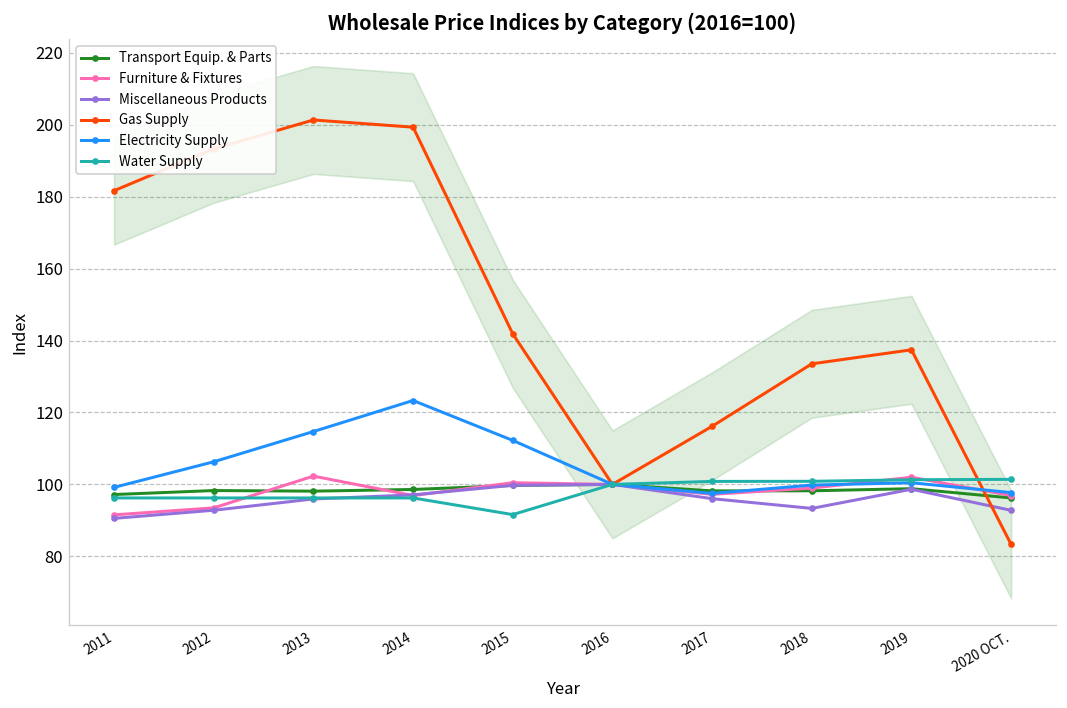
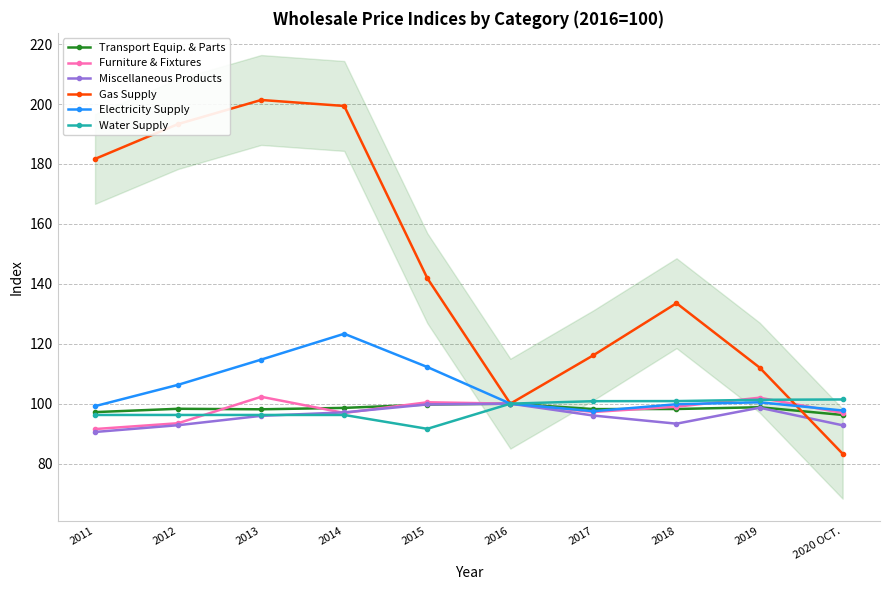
Gas Supply, 2019: 137 -> 112
